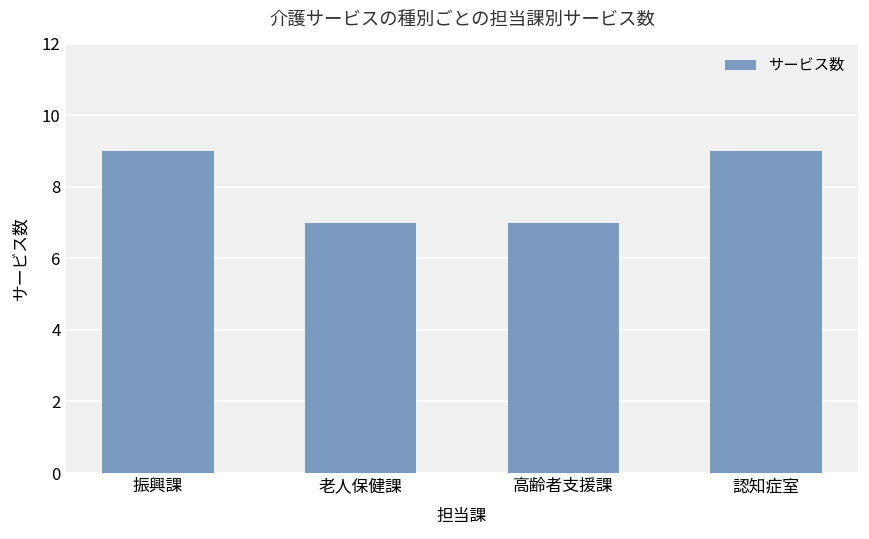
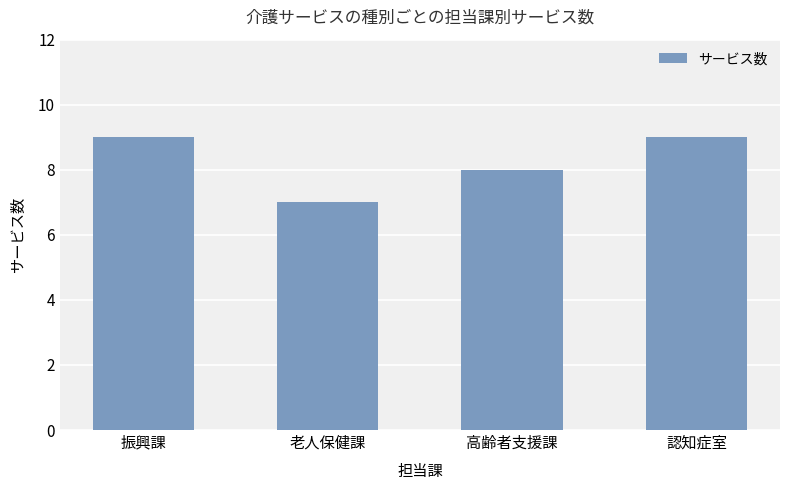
高齢者支援課: 7 -> 8
